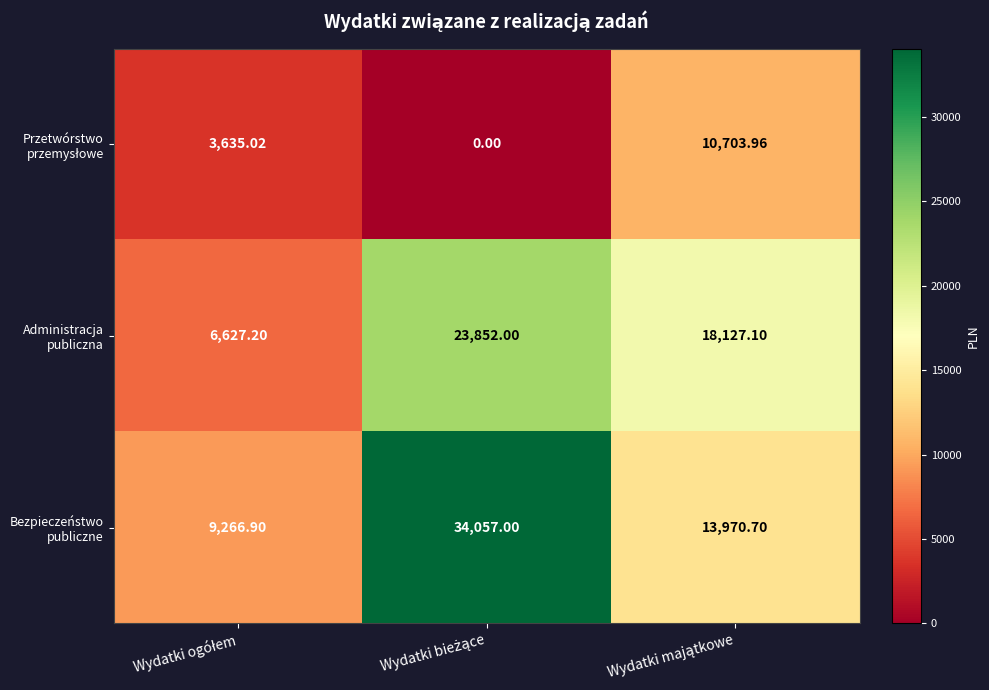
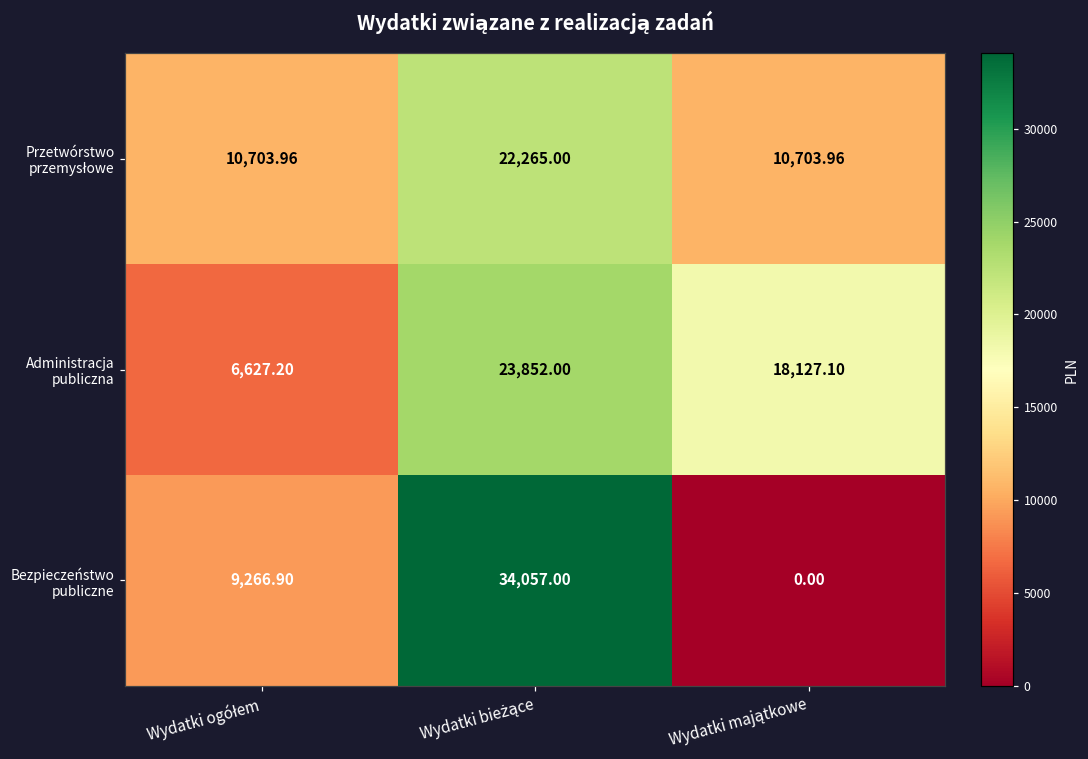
Przetwórstwo przemysłowe, Wydatki ogółem: 3,635.02 -> 10,703.96
Przetwórstwo przemysłowe, Wydatki bieżące: 0.00 -> 22,265.00
Bezpieczeństwo publiczne, Wydatki majątkowe: 13,970.70 -> 0.00
